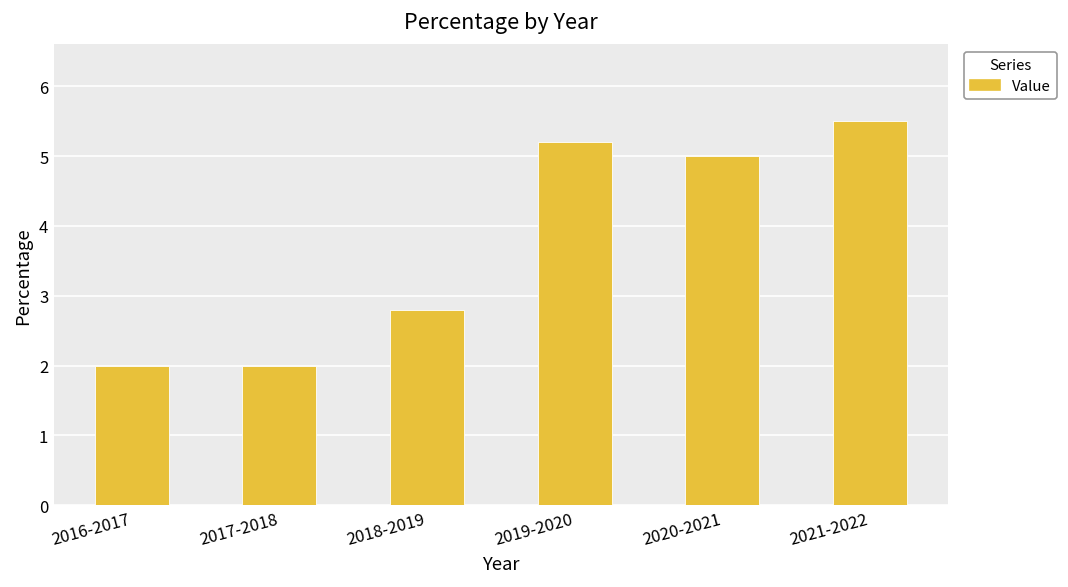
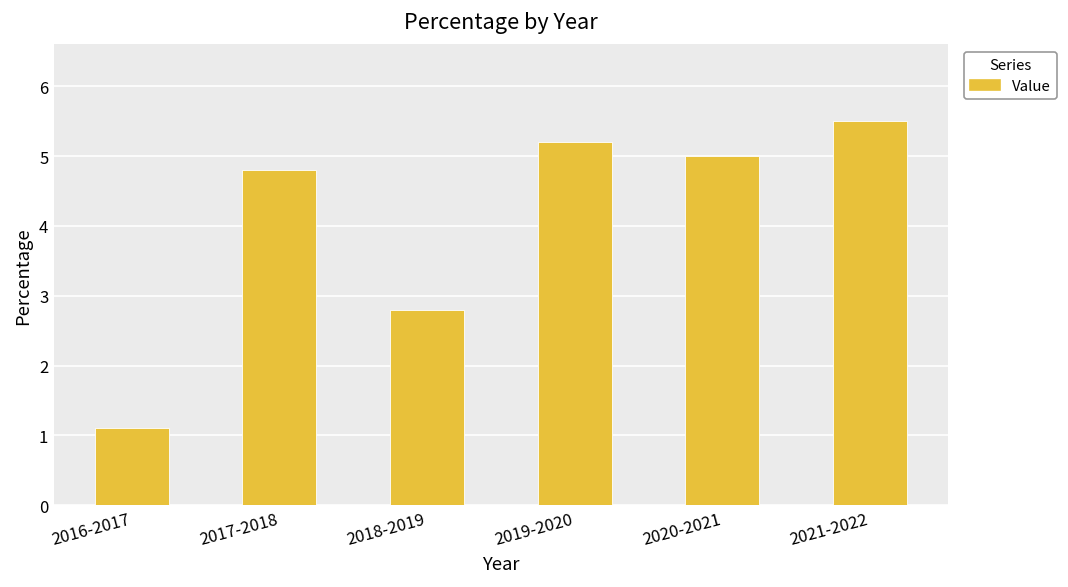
2016-2017: 2.0 -> 1.1
2017-2018: 2.0 -> 4.8
